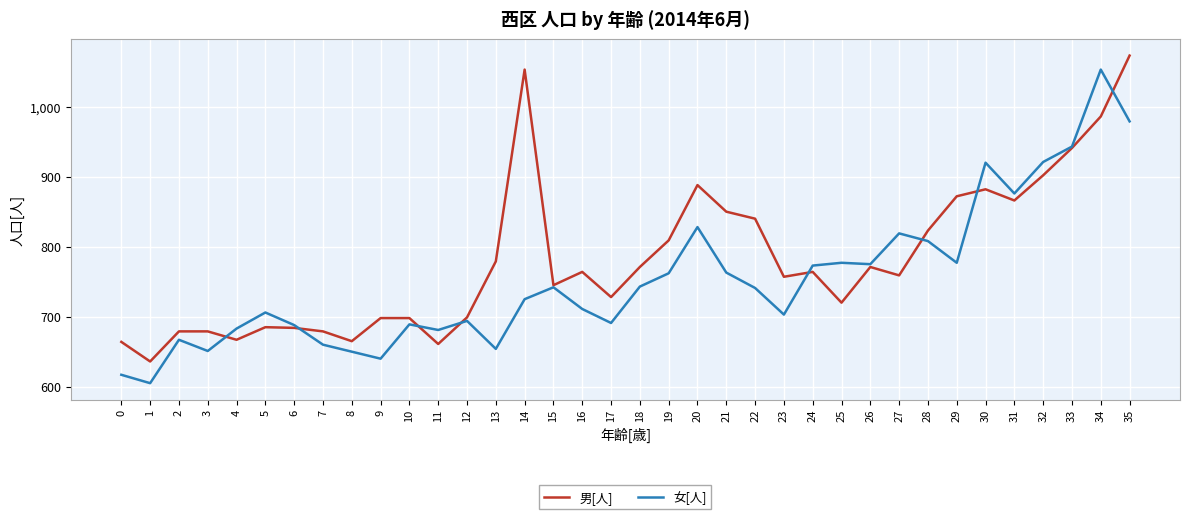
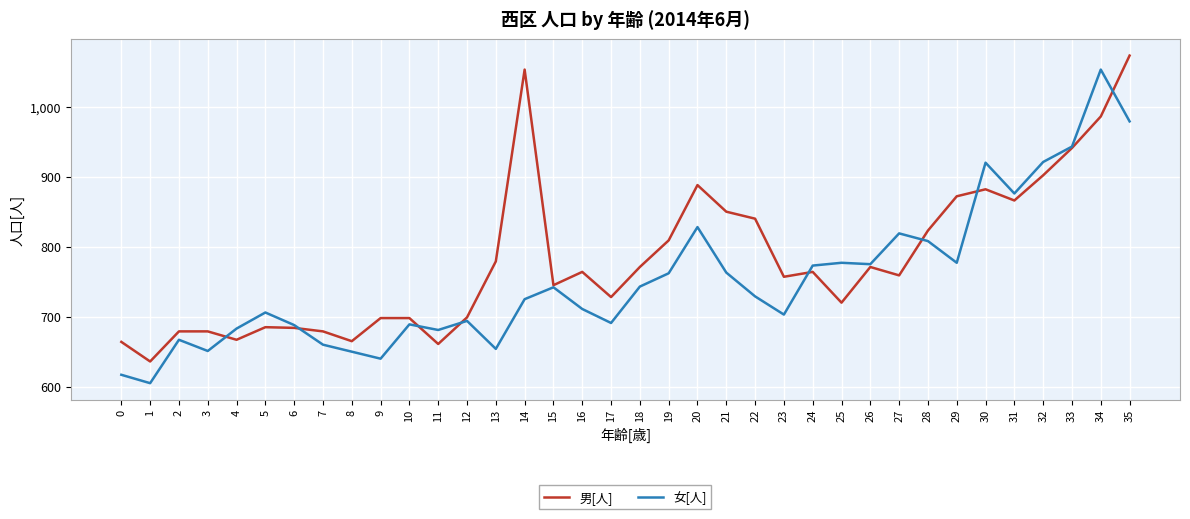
女[人], 22: 740 -> 730
